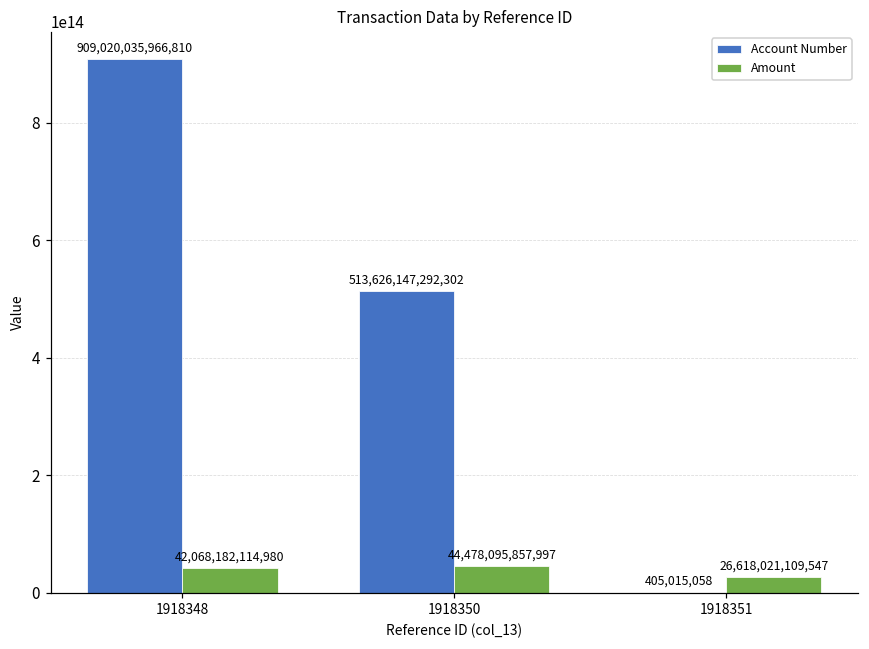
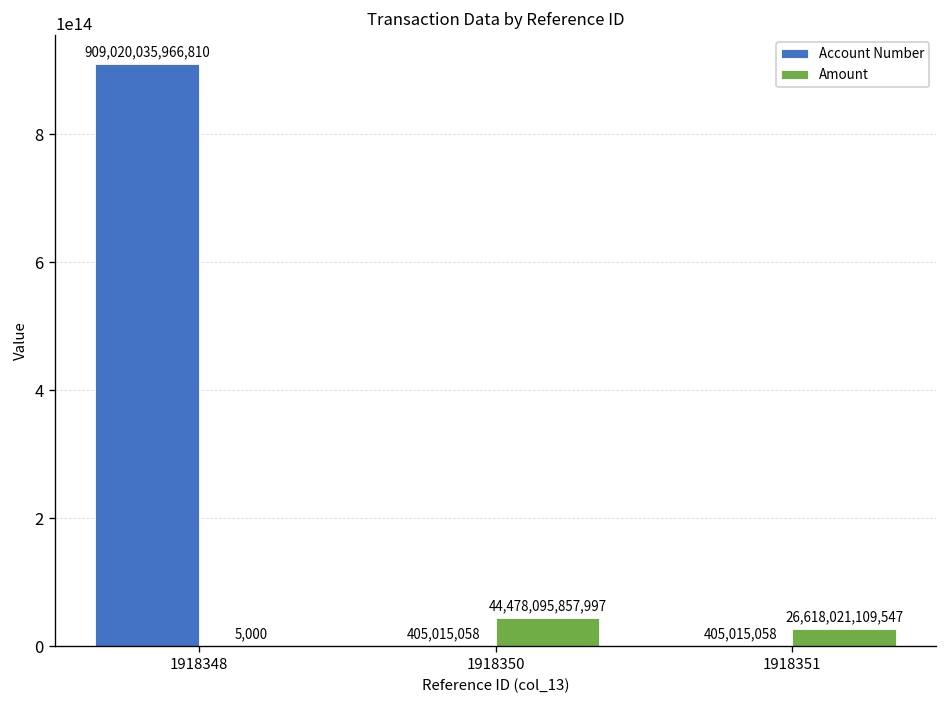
Amount, 1918348: 42,068,182,114,980 -> 5,000
Account Number, 1918350: 513,626,147,292,302 -> 405,015,058
